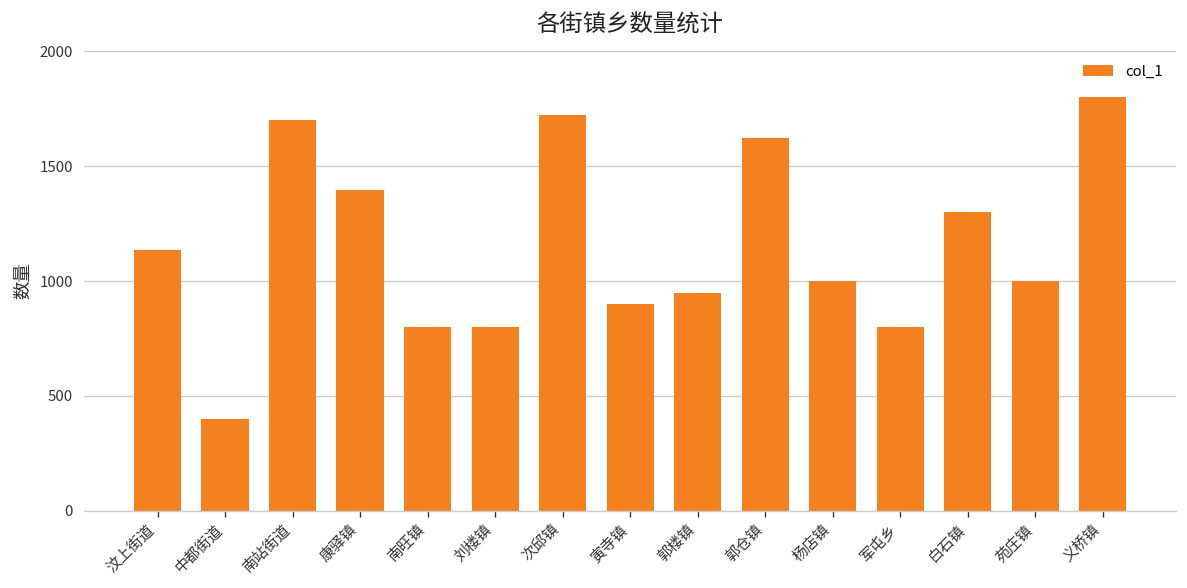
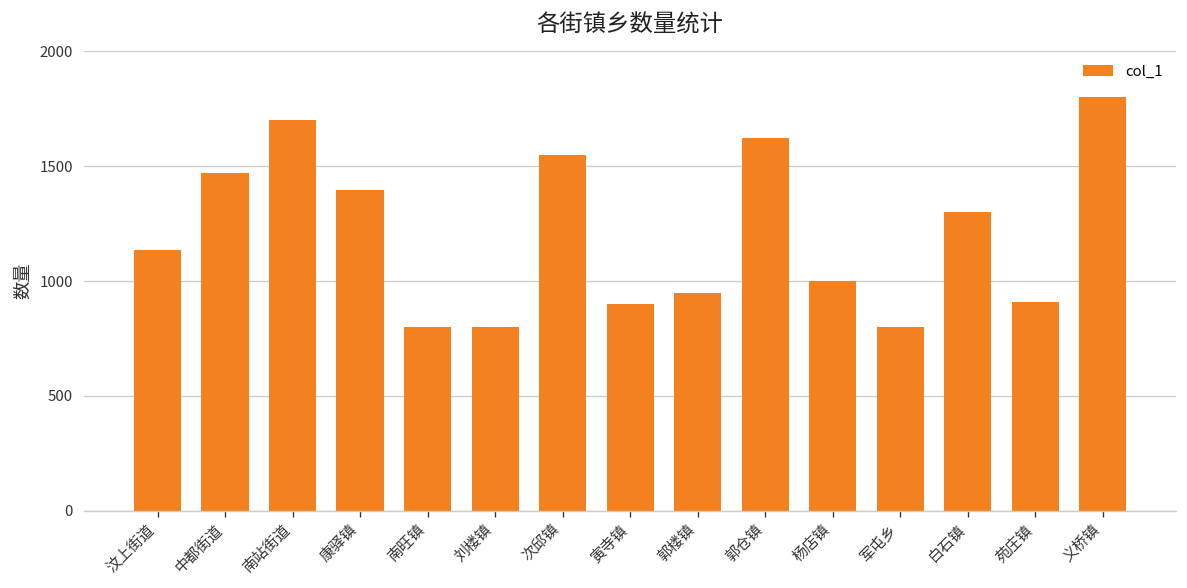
中都街道: 400 -> 1470
次邱镇: 1720 -> 1550
苑庄镇: 1000 -> 910
